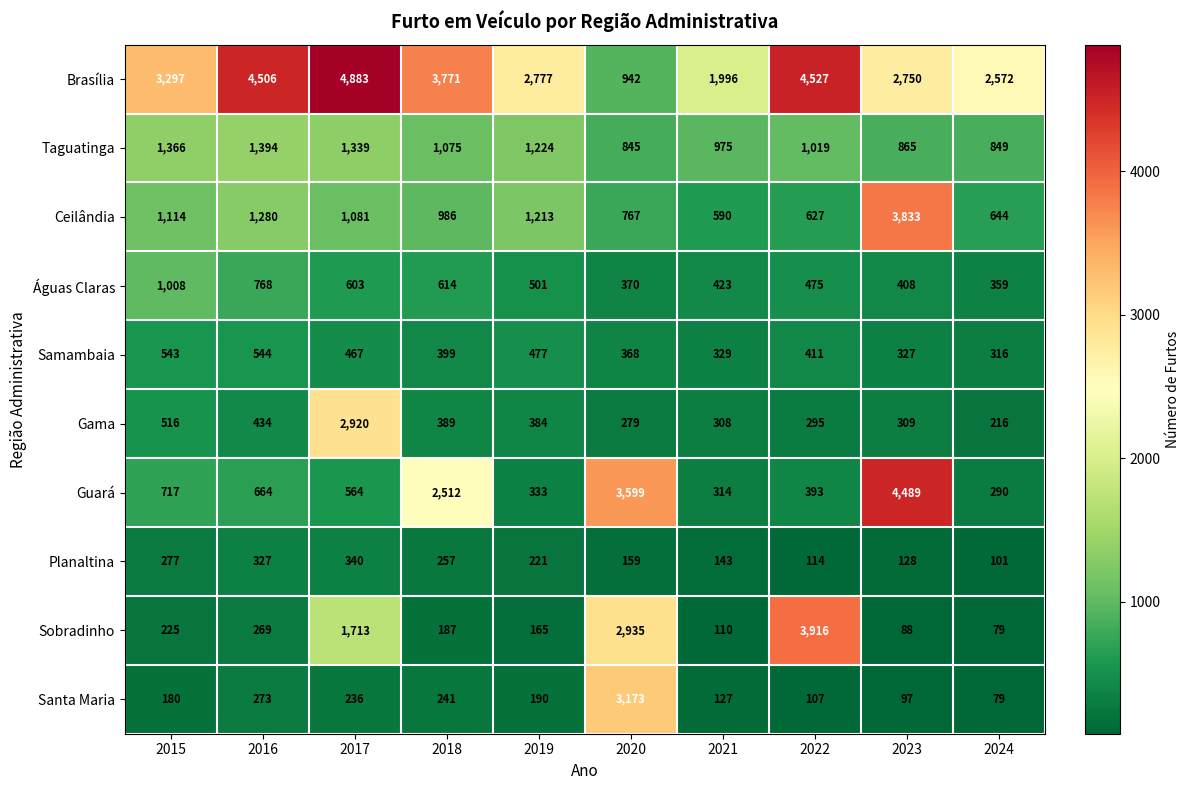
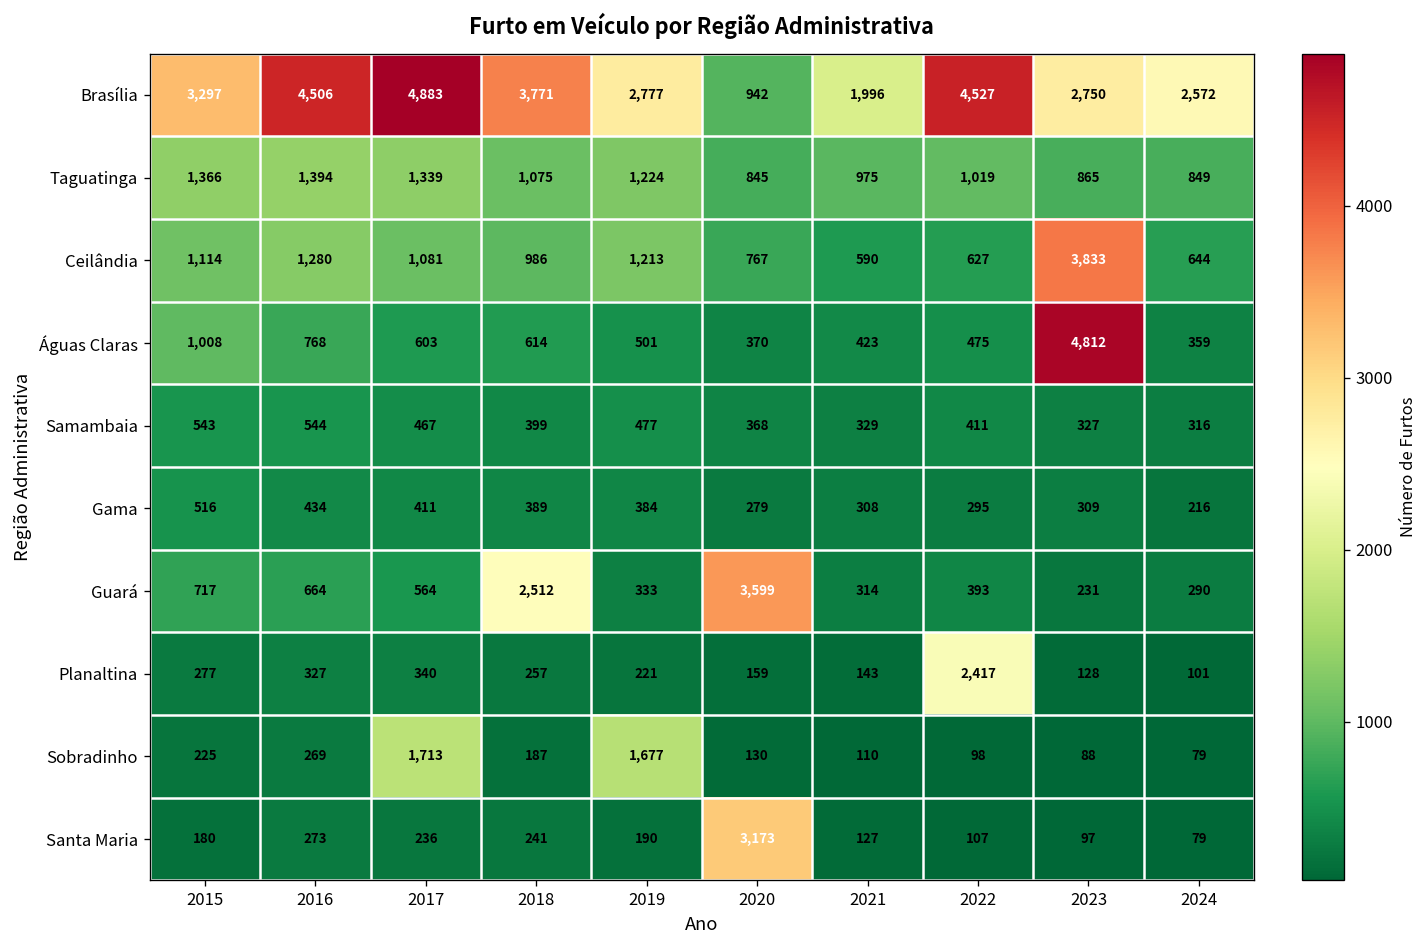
Águas Claras, 2023: 408 -> 4,812
Gama, 2017: 2,920 -> 411
Guará, 2023: 4,489 -> 231
Planaltina, 2022: 114 -> 2,417
Sobradinho, 2019: 165 -> 1,677
Sobradinho, 2020: 2,935 -> 130
Sobradinho, 2022: 3,916 -> 98
